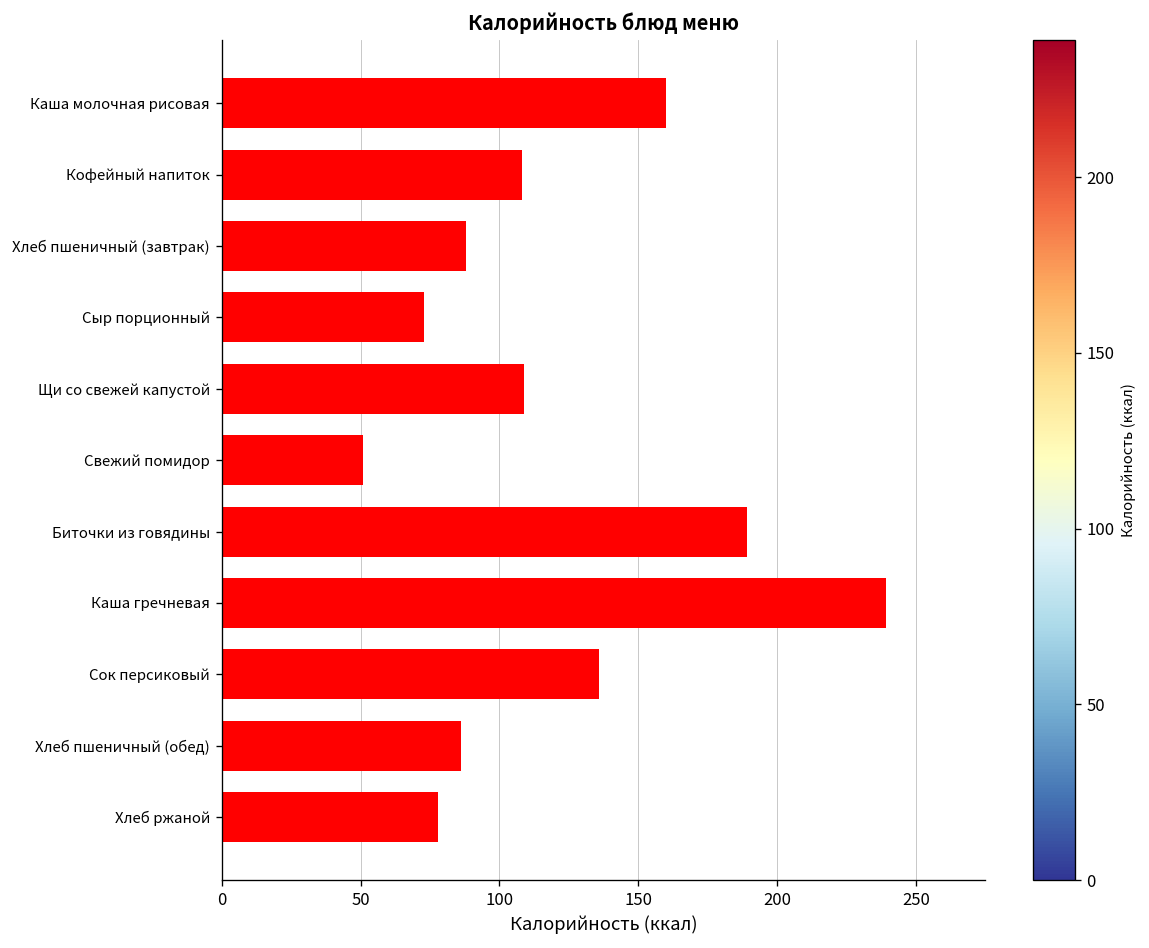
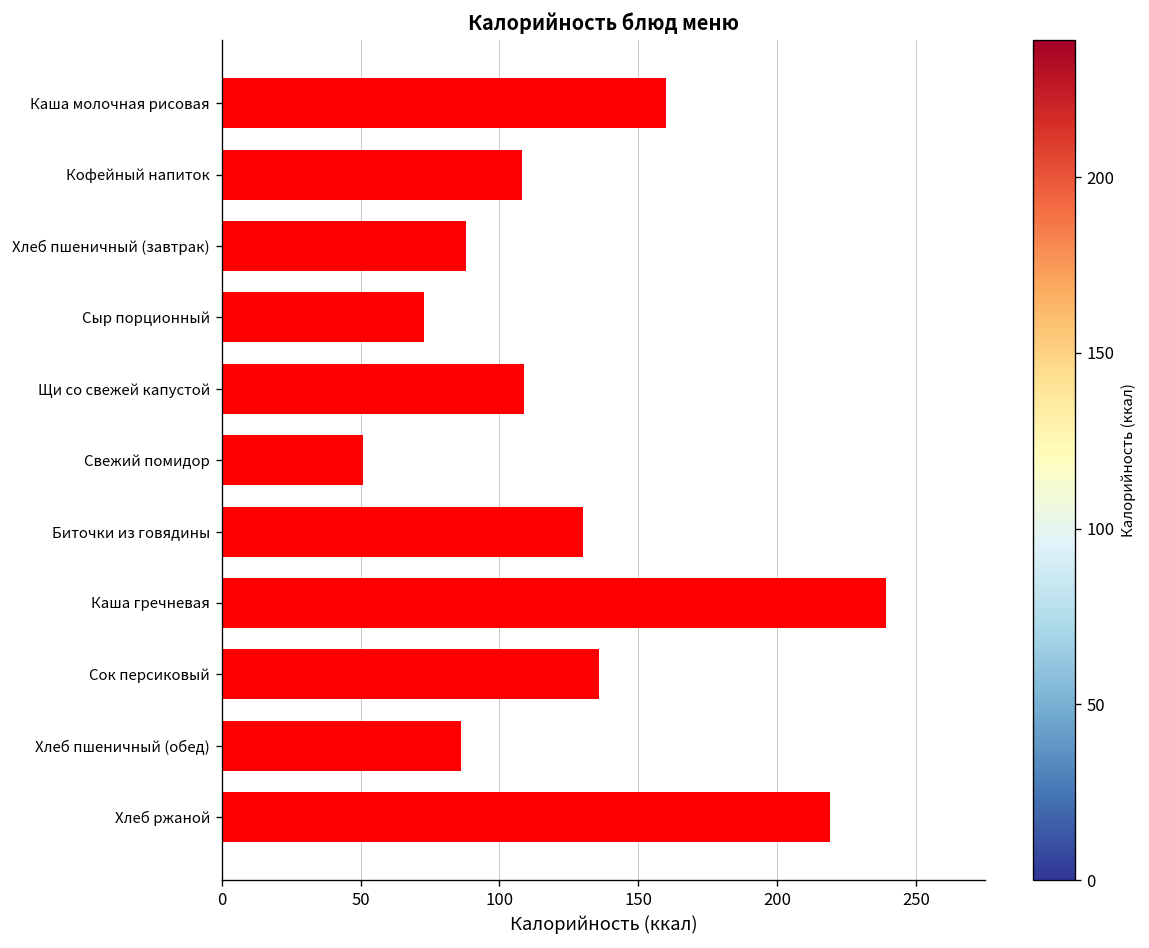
Биточки из говядины: 189 -> 130
Хлеб ржаной: 78 -> 219
